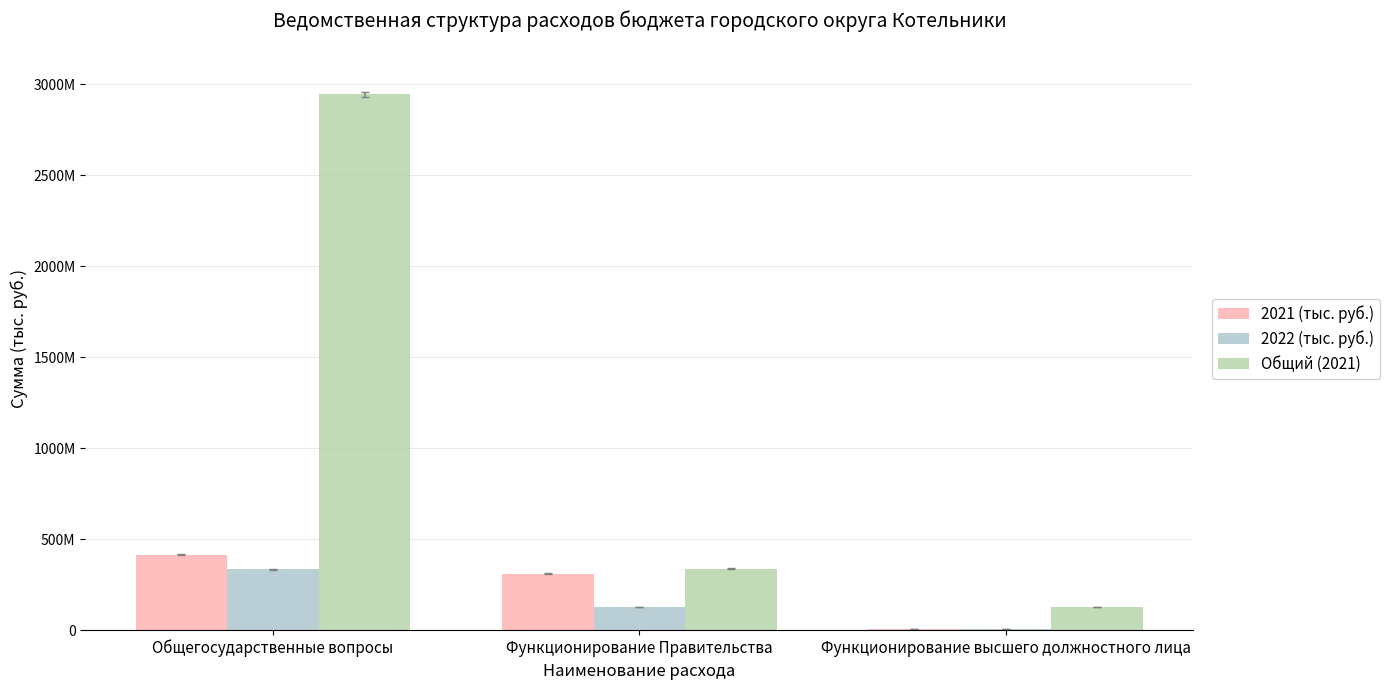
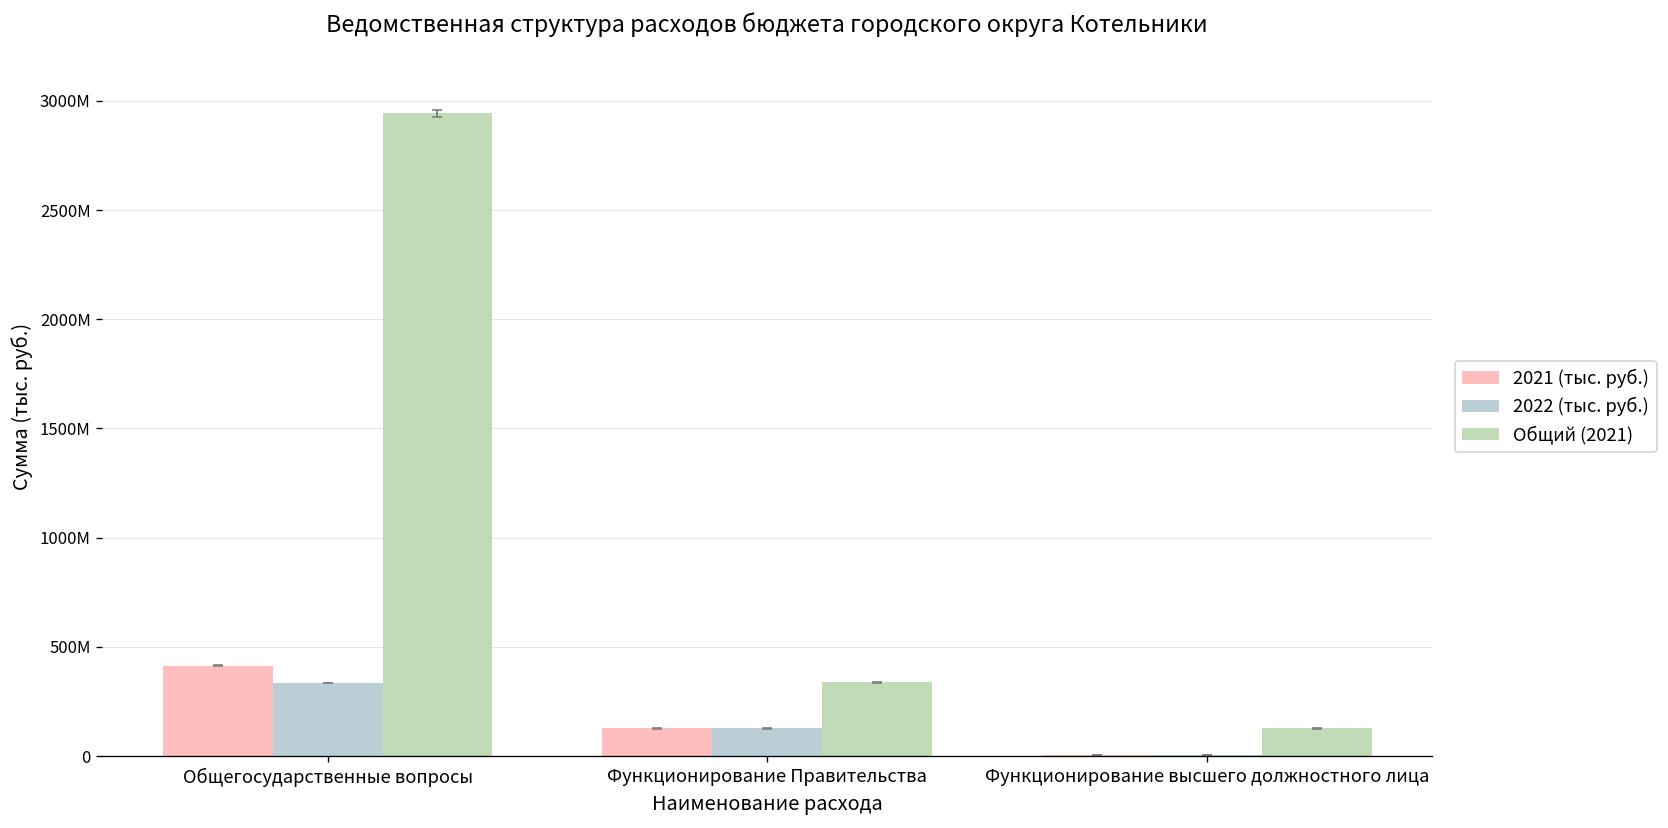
2021 (тыс. руб.), Функционирование Правительства: 310000000 -> 130000000
